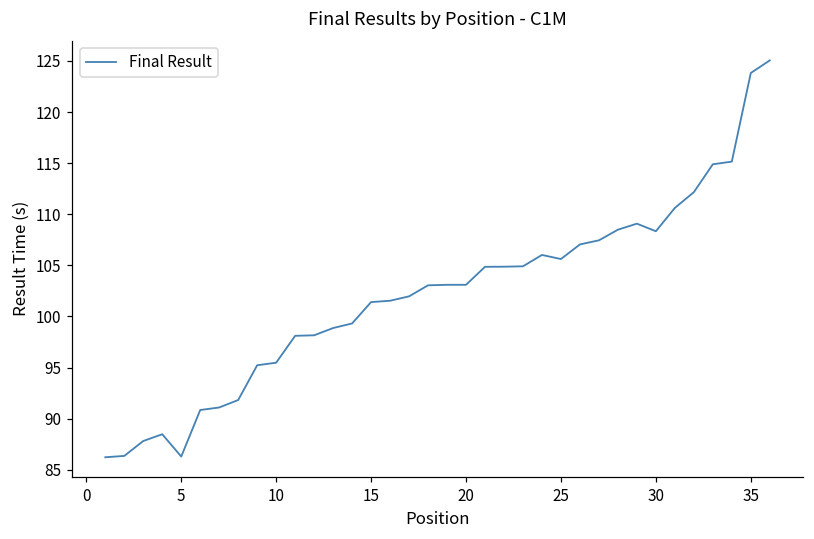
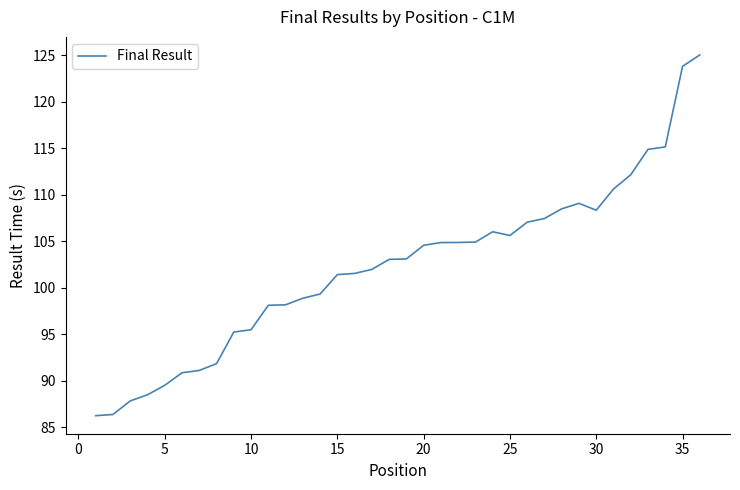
5: 86 -> 90
20: 103 -> 105
